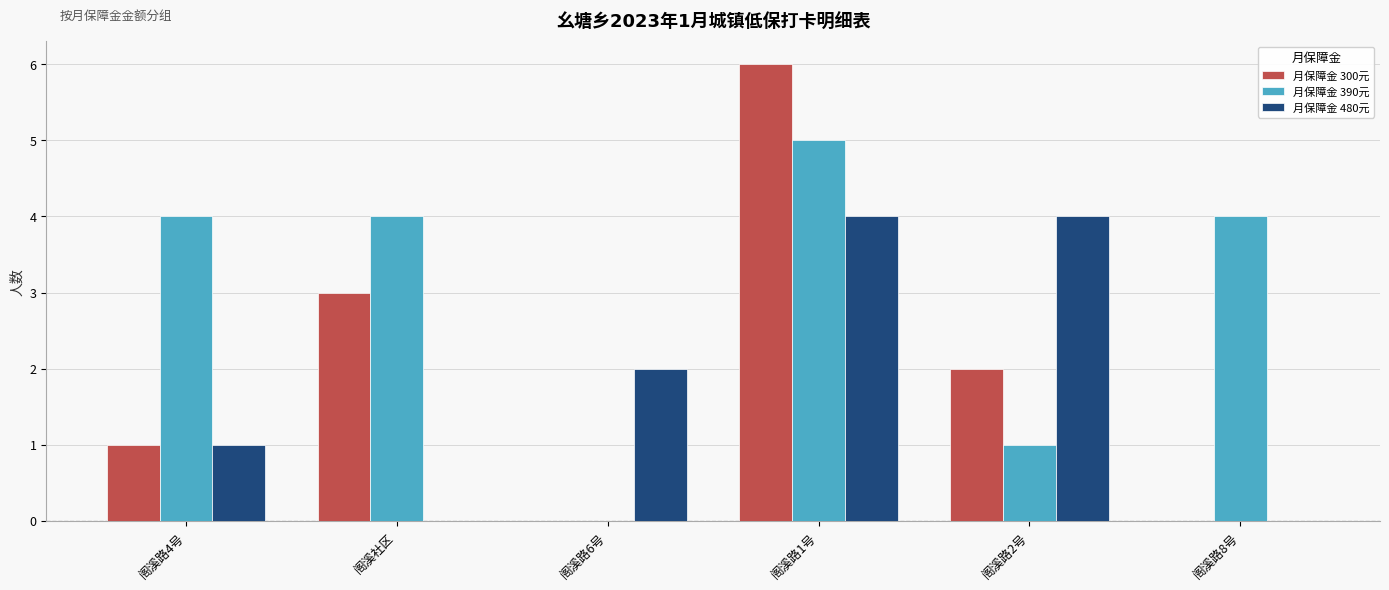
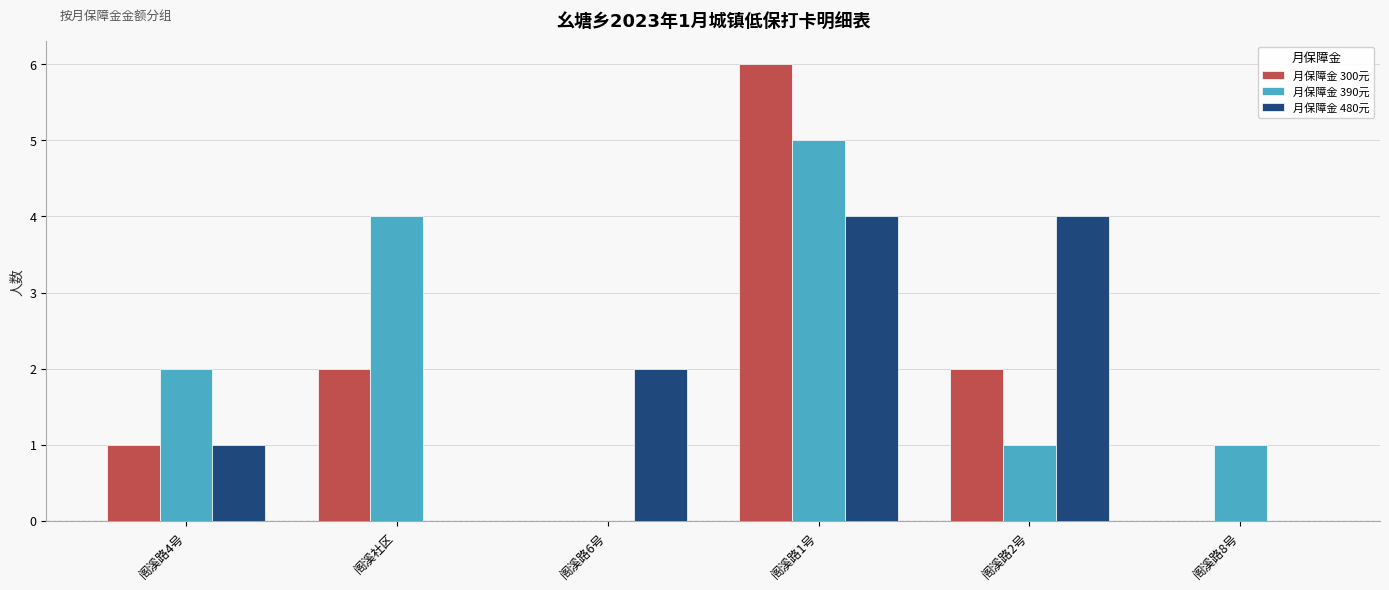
月保障金 390元, 阁溪路4号: 4 -> 2
月保障金 300元, 阁溪社区: 3 -> 2
月保障金 390元, 阁溪路8号: 4 -> 1
